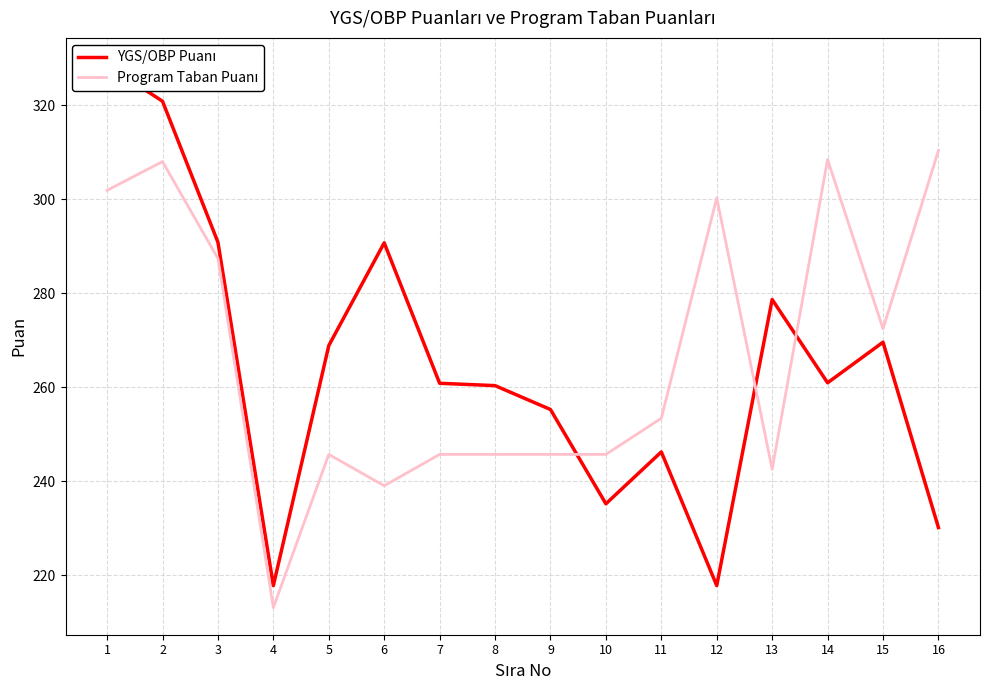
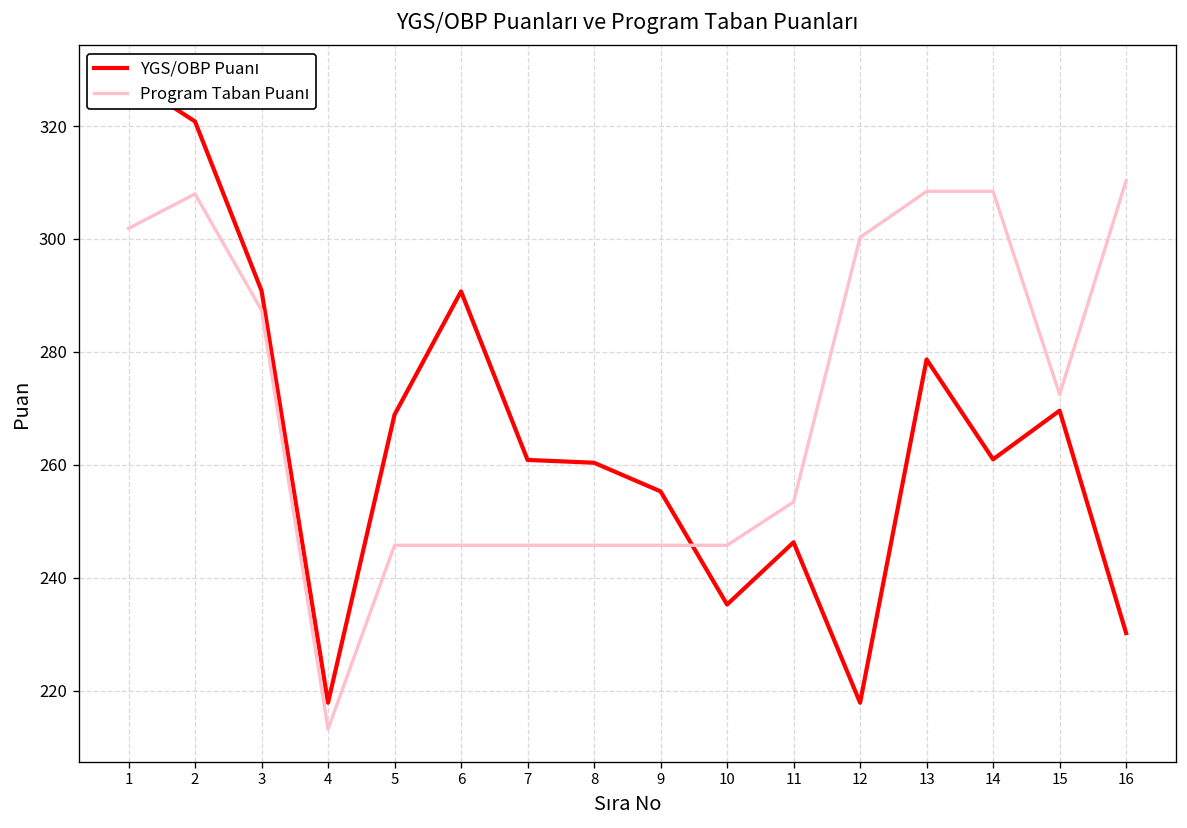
Program Taban Puanı, 6: 239 -> 246
Program Taban Puanı, 13: 243 -> 308
